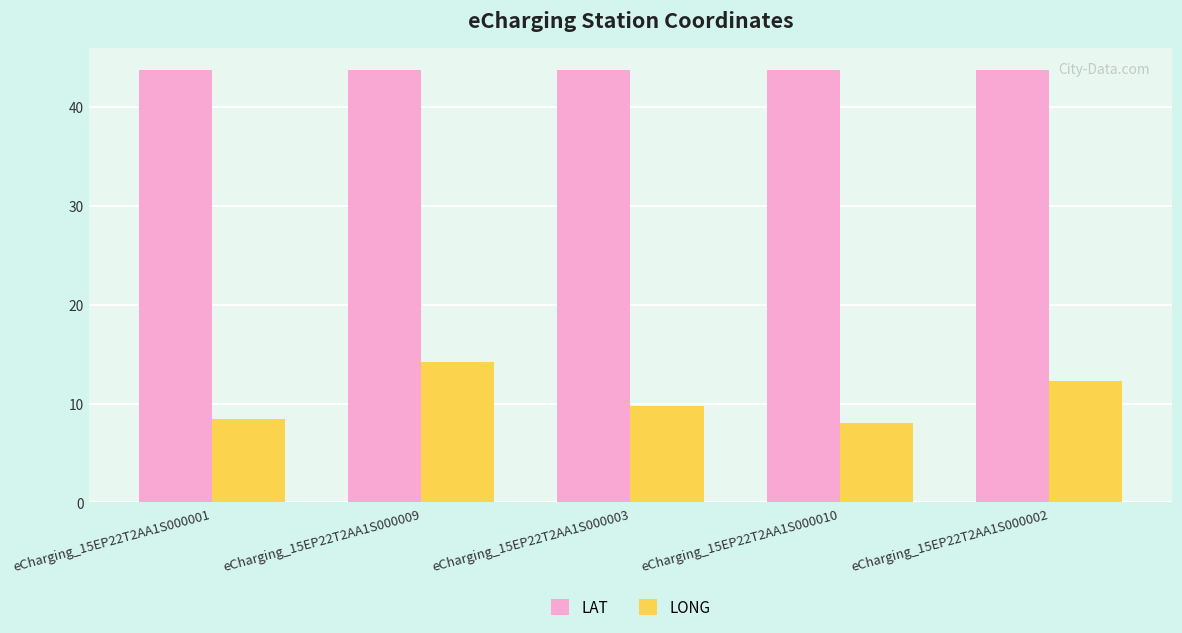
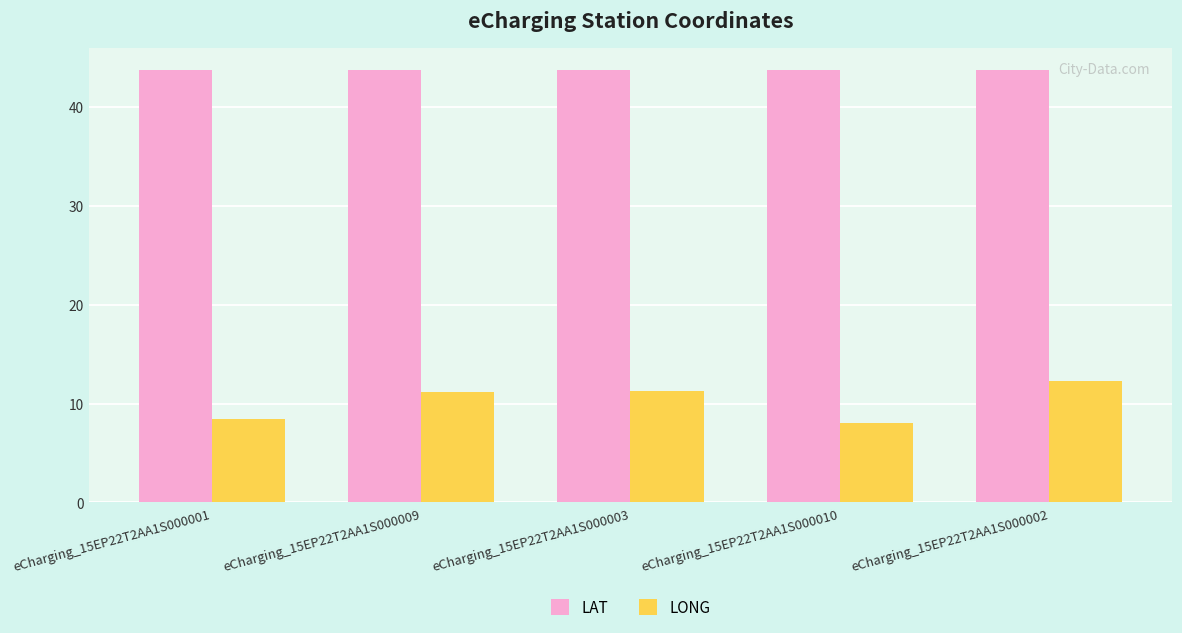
LONG, eCharging_15EP22T2AA1S000009: 14 -> 11
LONG, eCharging_15EP22T2AA1S000003: 10 -> 11
